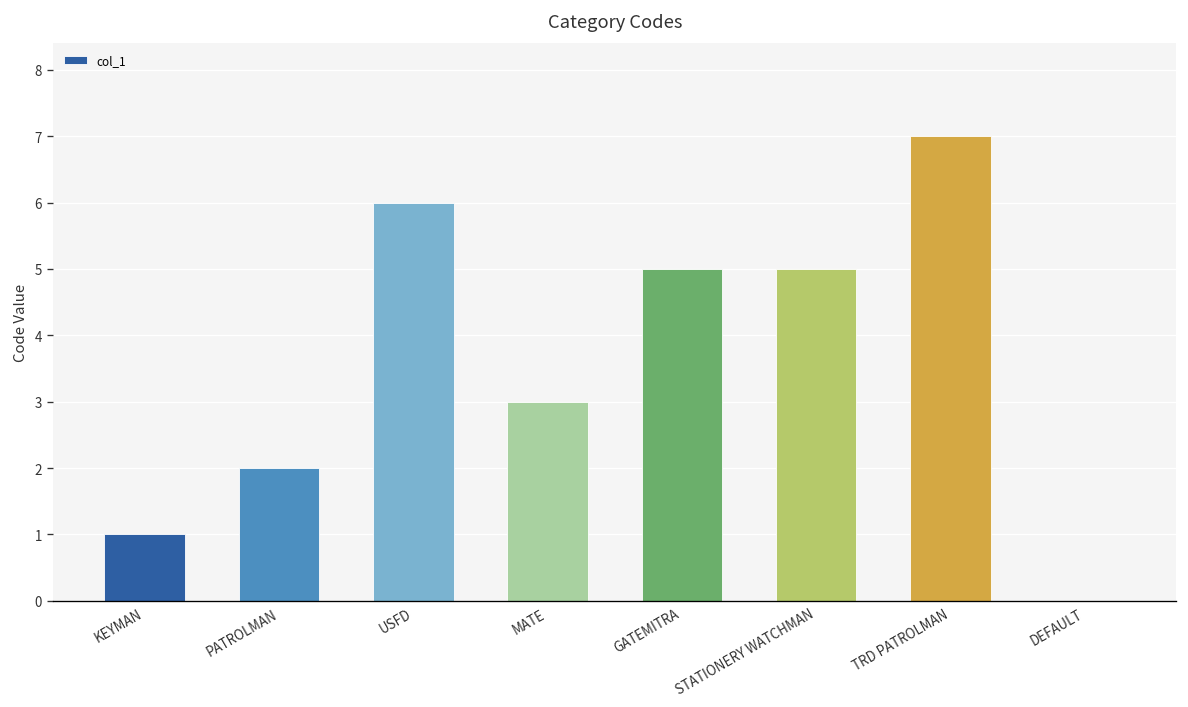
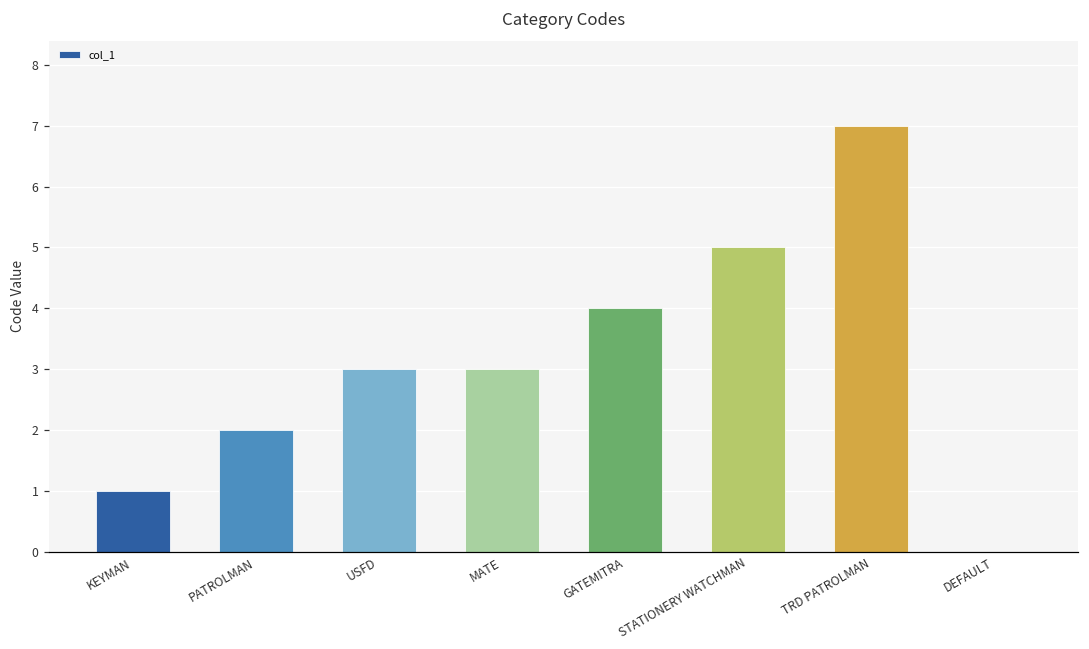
USFD: 6 -> 3
GATEMITRA: 5 -> 4
